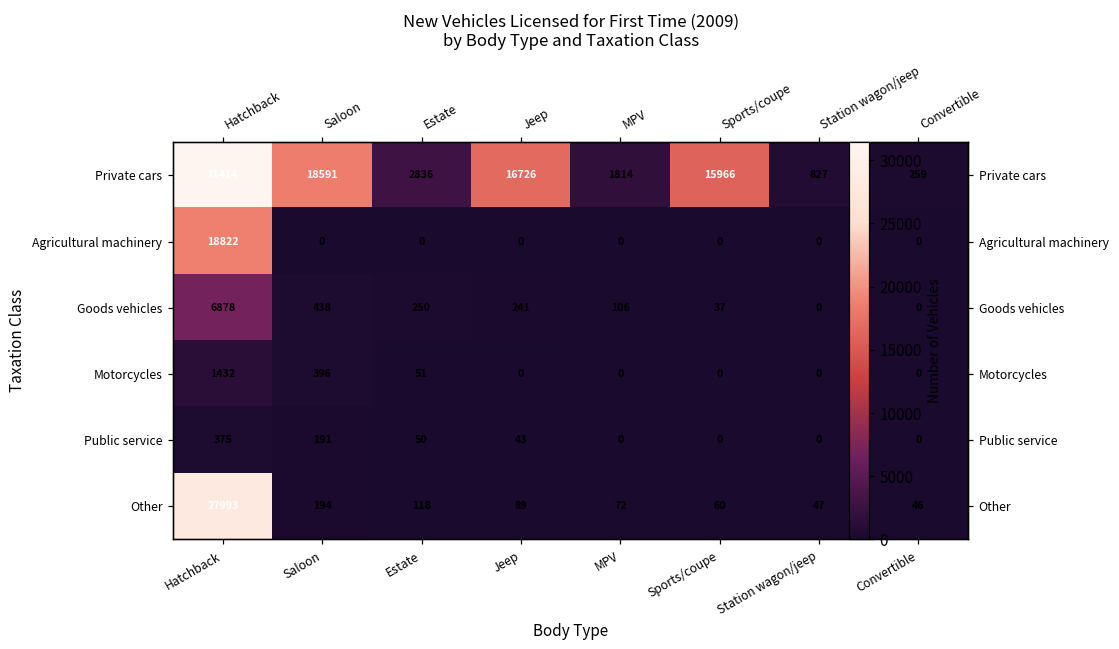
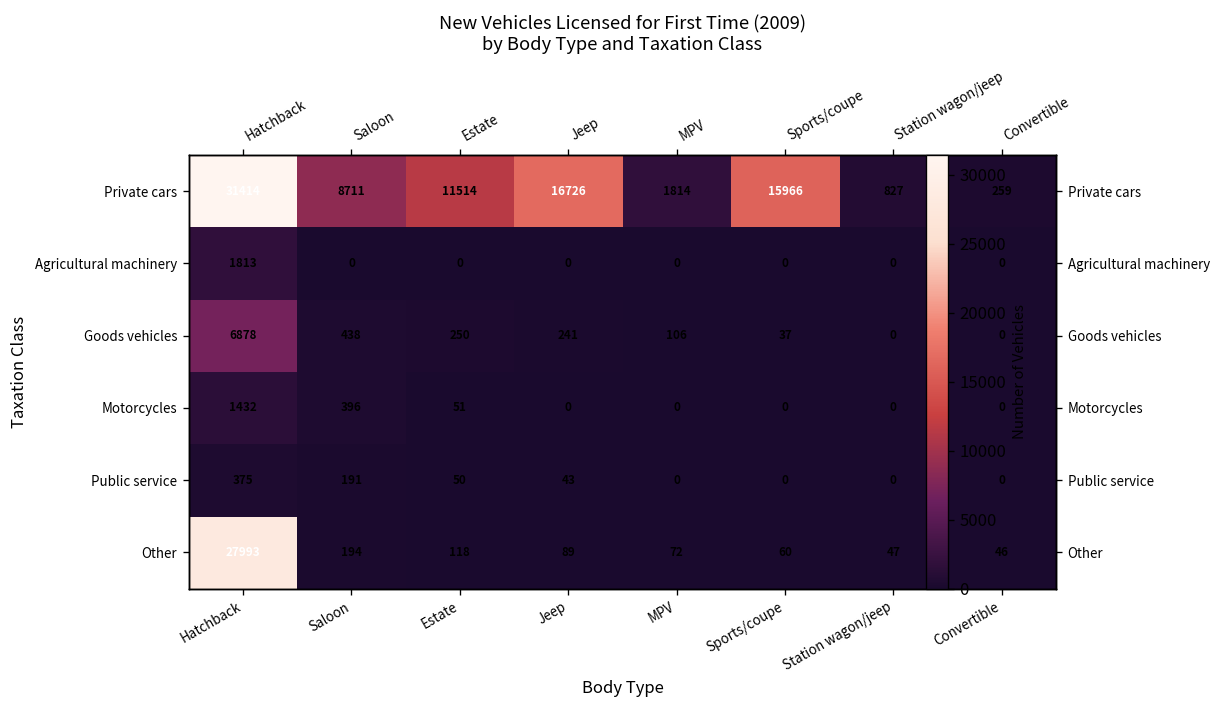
Private cars, Saloon: 18591 -> 8711
Private cars, Estate: 2836 -> 11514
Agricultural machinery, Hatchback: 18822 -> 1813
